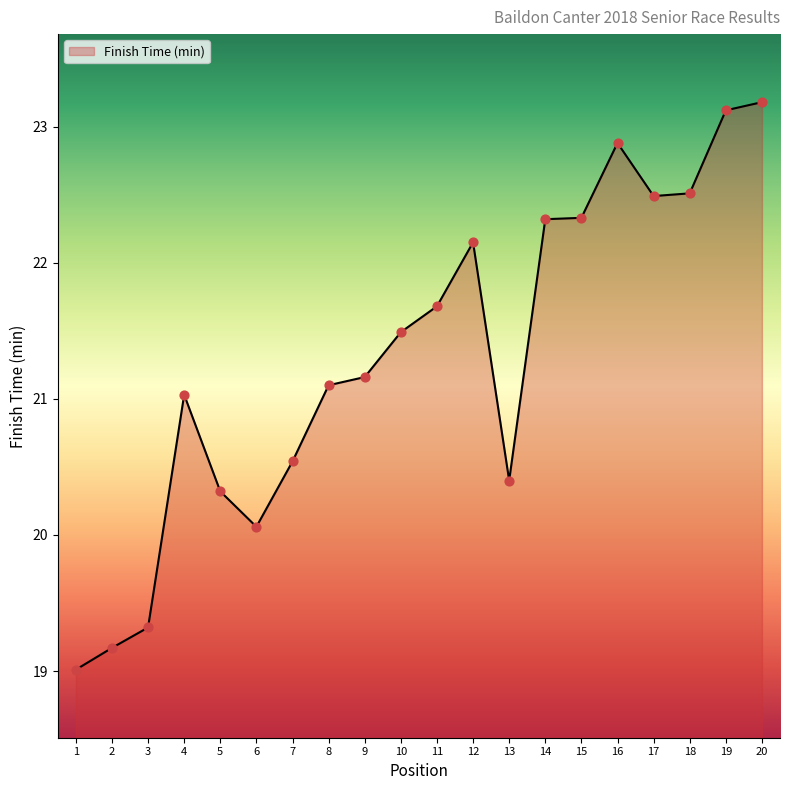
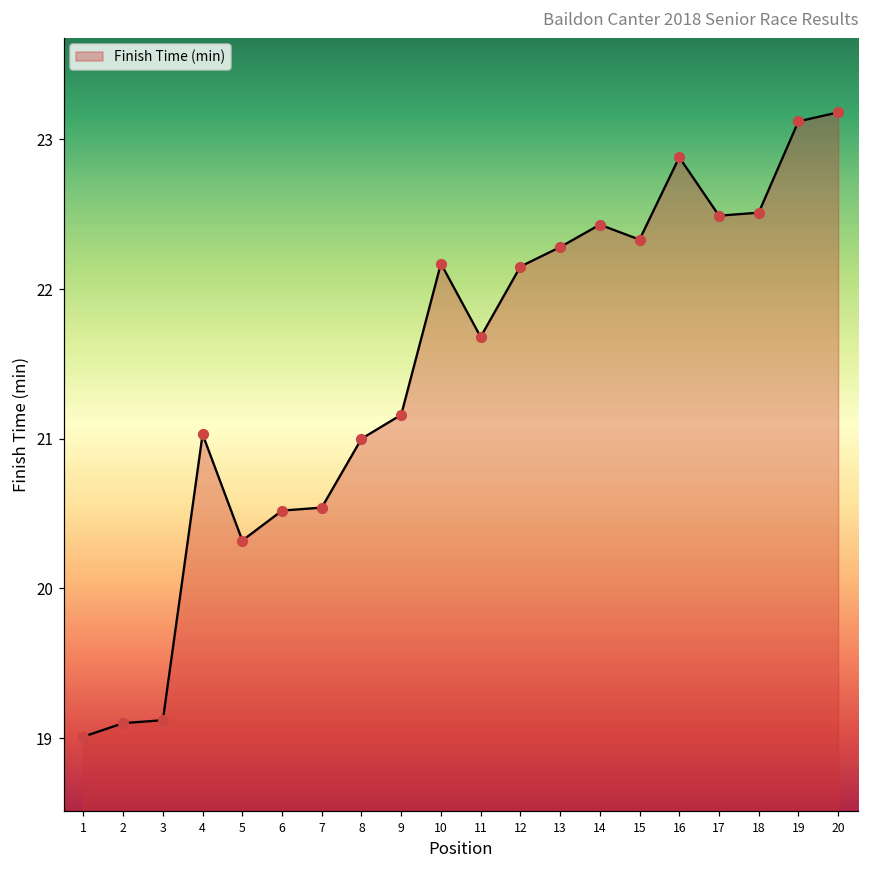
2: 19.17 -> 19.10
3: 19.32 -> 19.12
6: 20.06 -> 20.52
8: 21.1 -> 21.0
10: 21.49 -> 22.17
13: 20.40 -> 22.28
14: 22.32 -> 22.43
